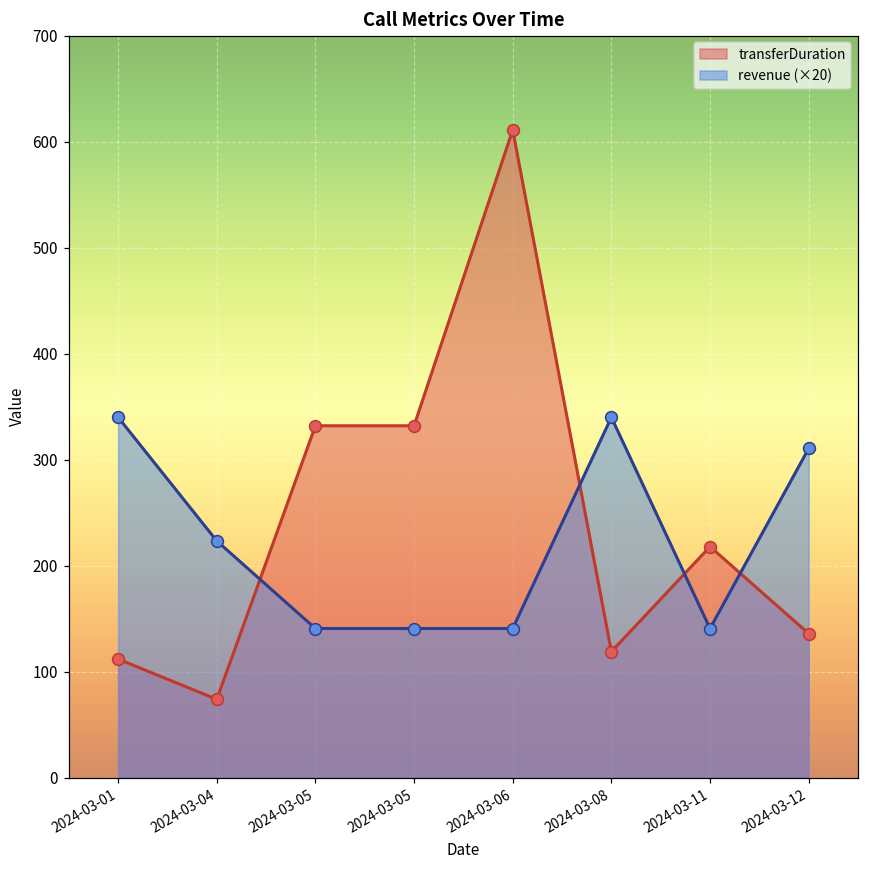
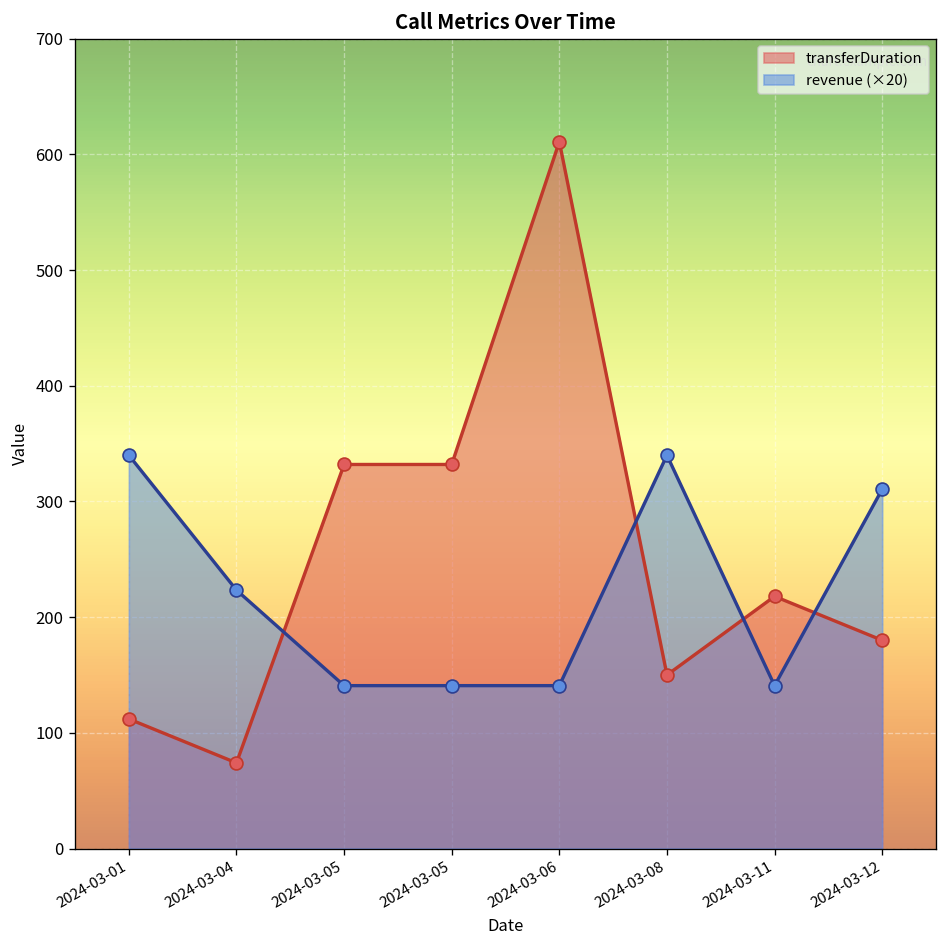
transferDuration, 2024-03-08: 120 -> 150
transferDuration, 2024-03-12: 140 -> 180
